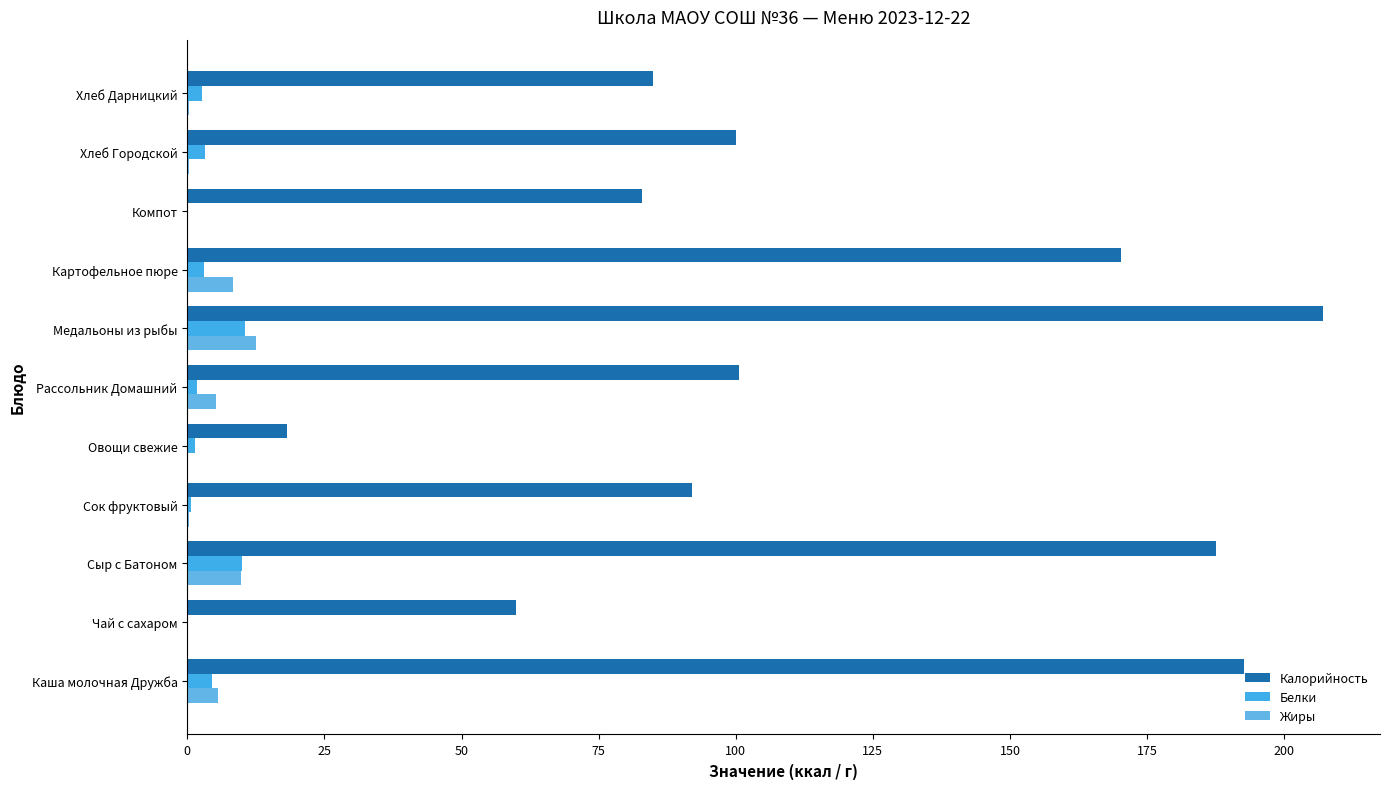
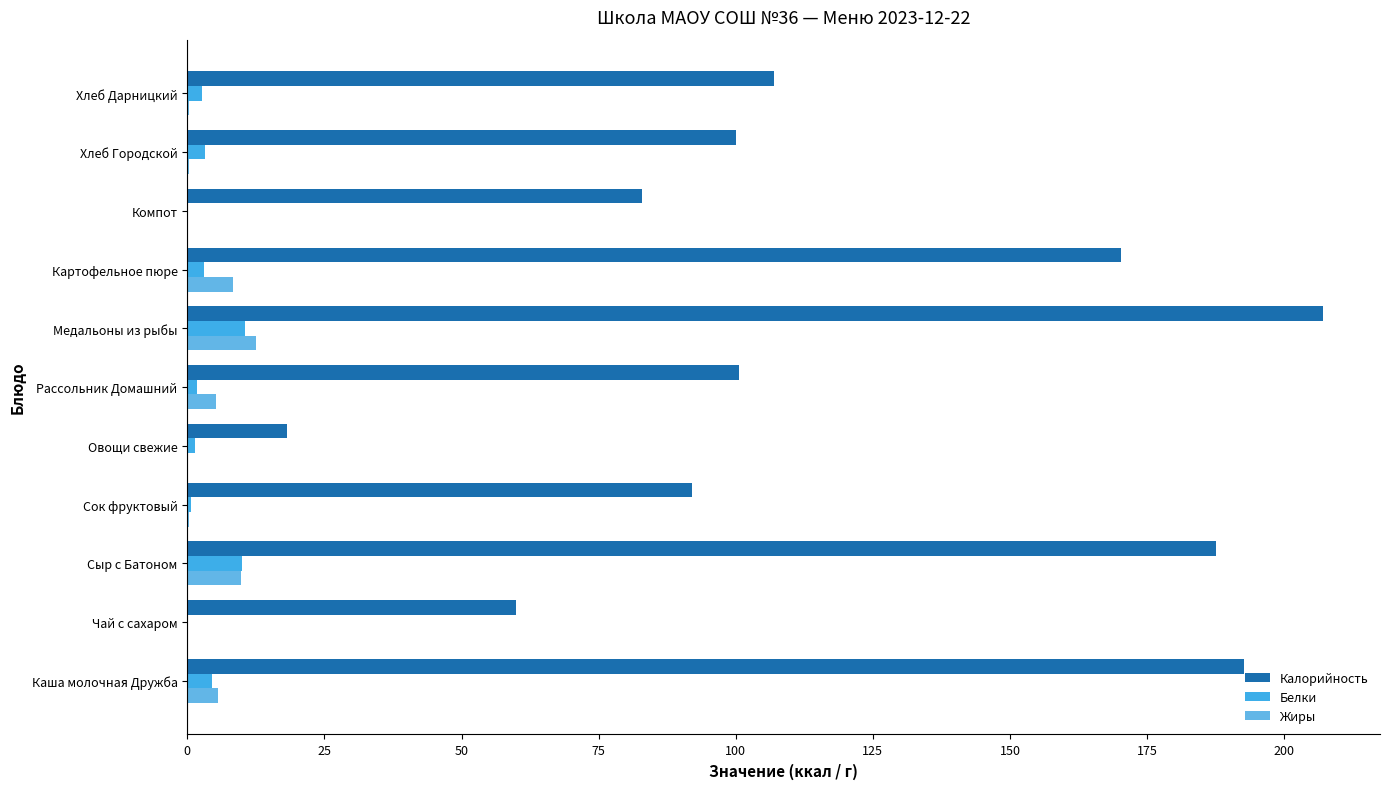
Калорийность, Хлеб Дарницкий: 85 -> 107
